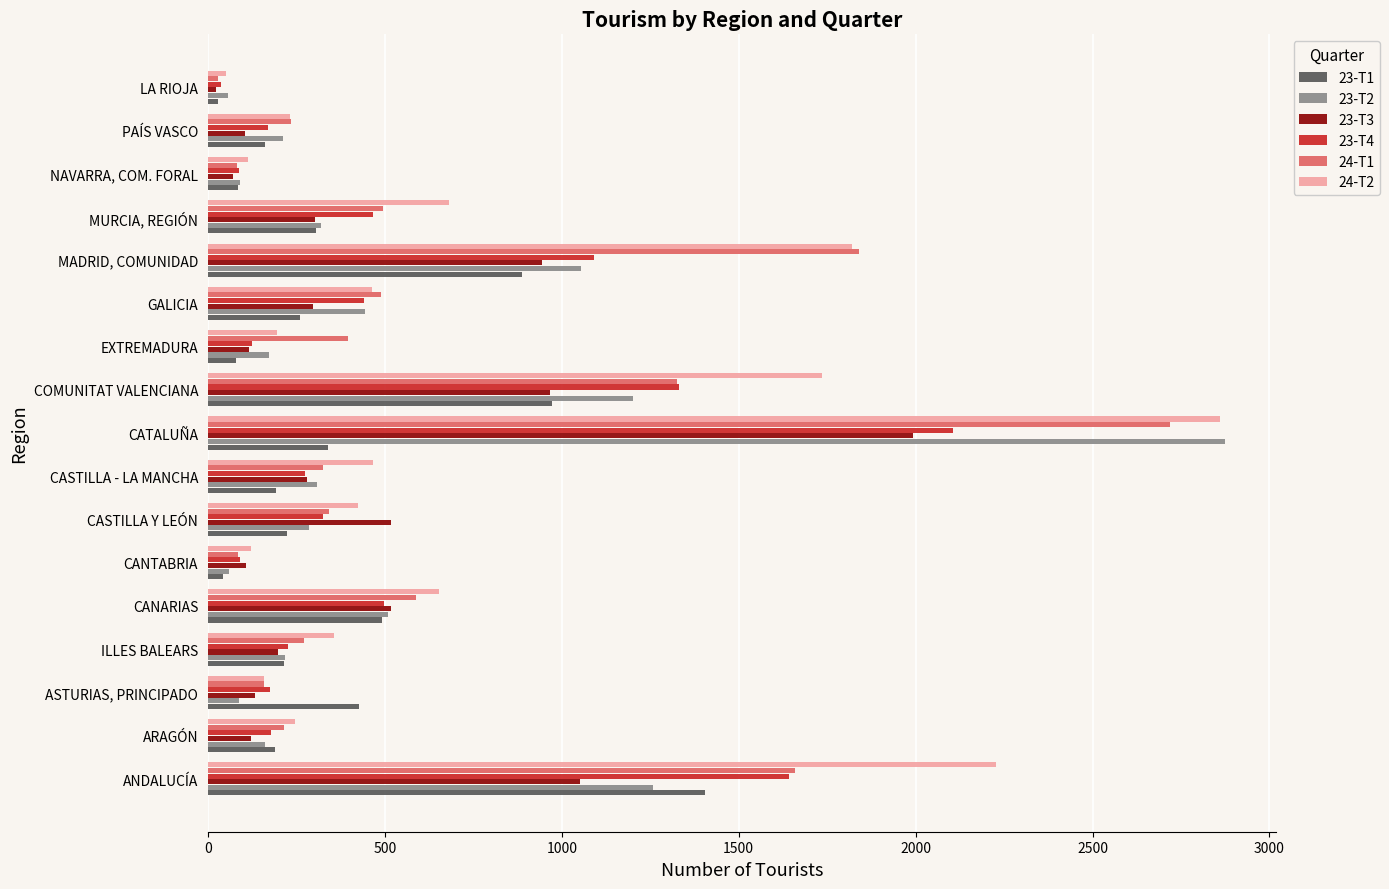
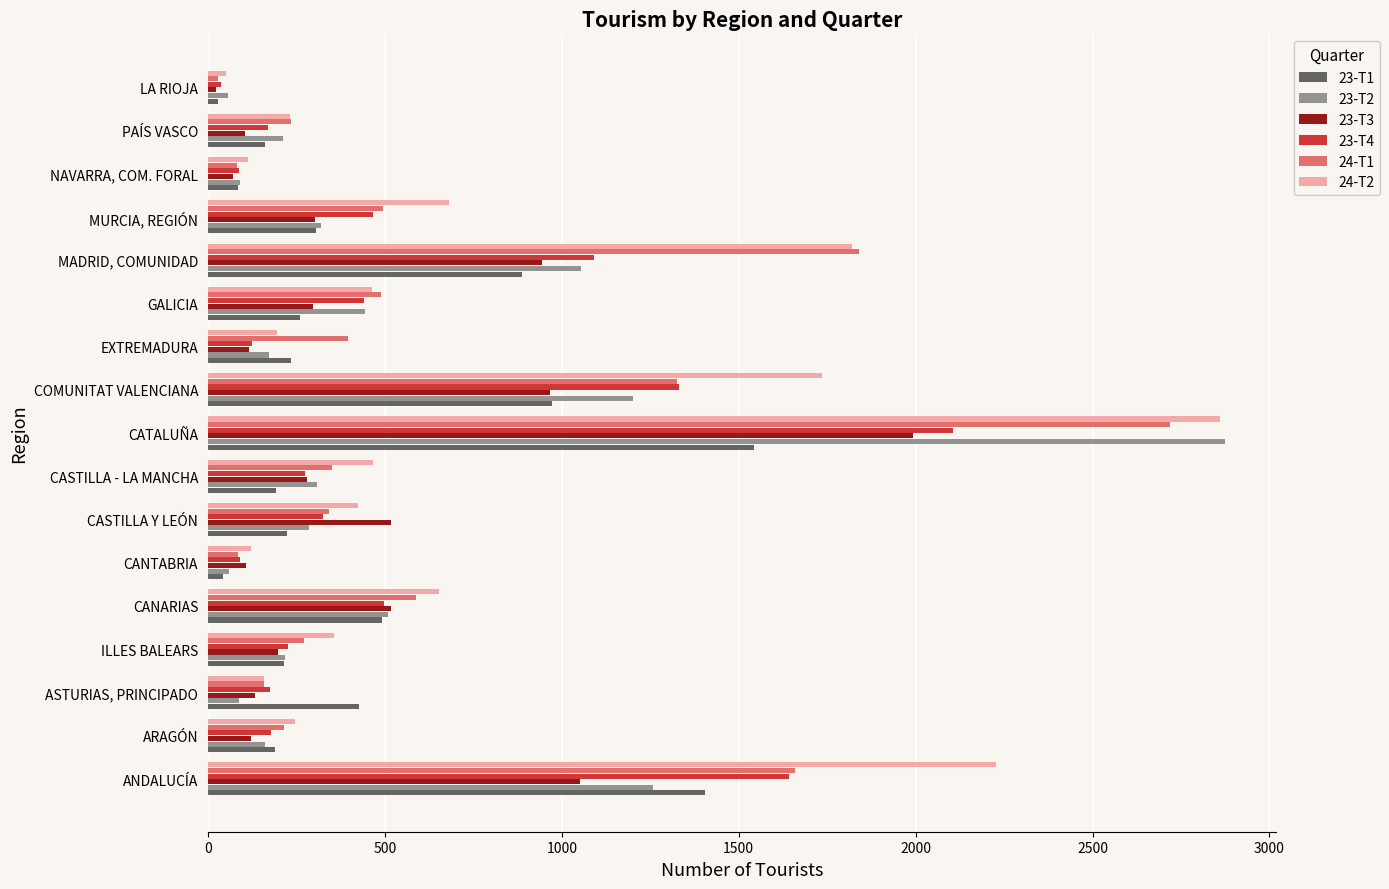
23-T1, EXTREMADURA: 80 -> 240
23-T1, CATALUÑA: 340 -> 1540
24-T1, CASTILLA - LA MANCHA: 330 -> 350
